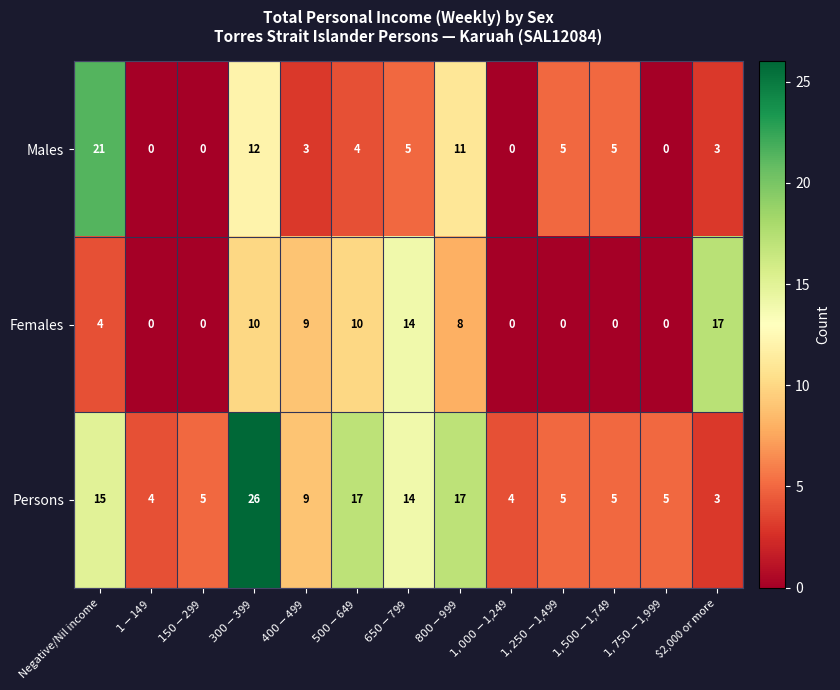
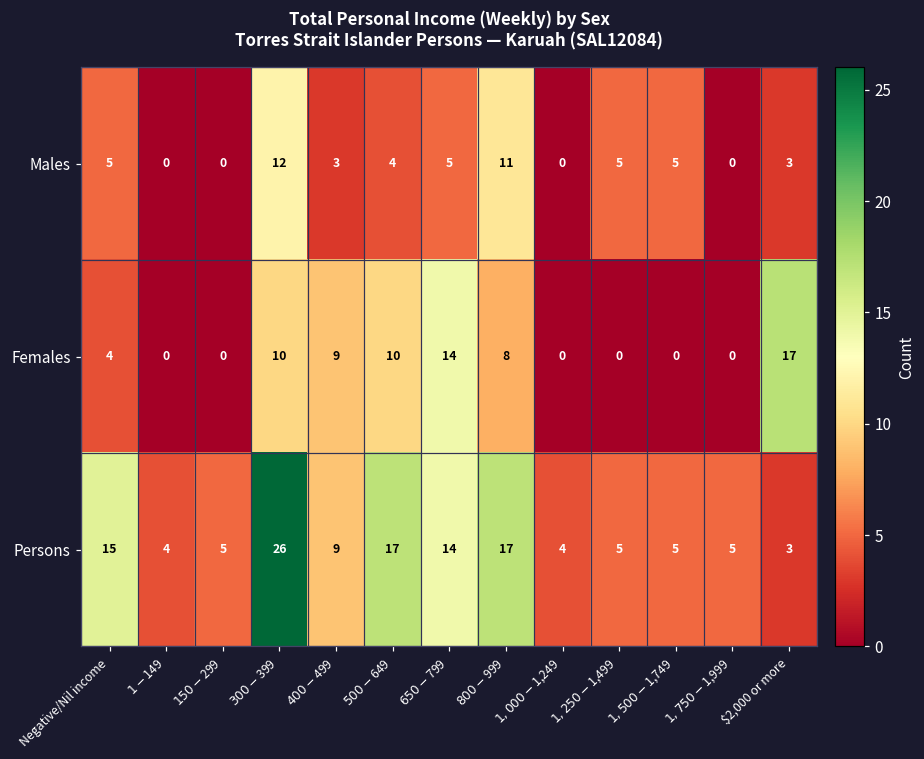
Males, Negative/Nil income: 21 -> 5
